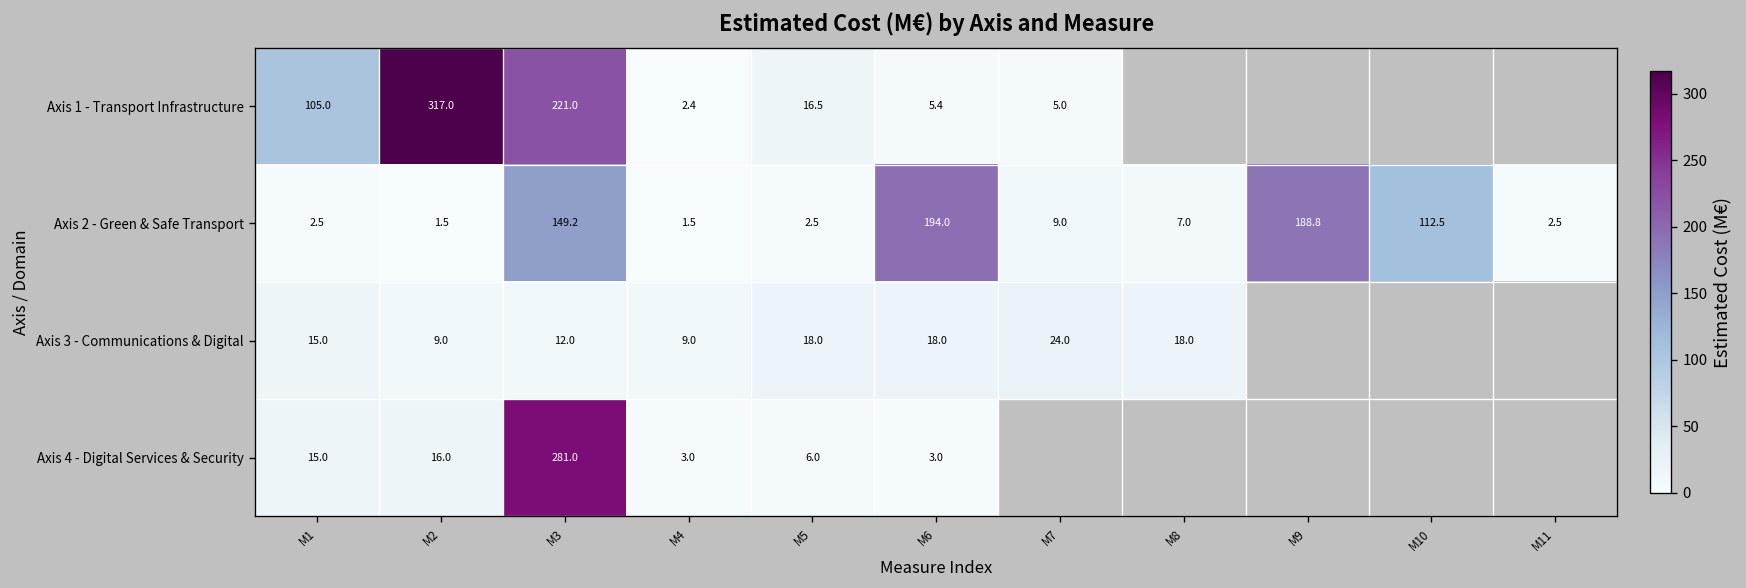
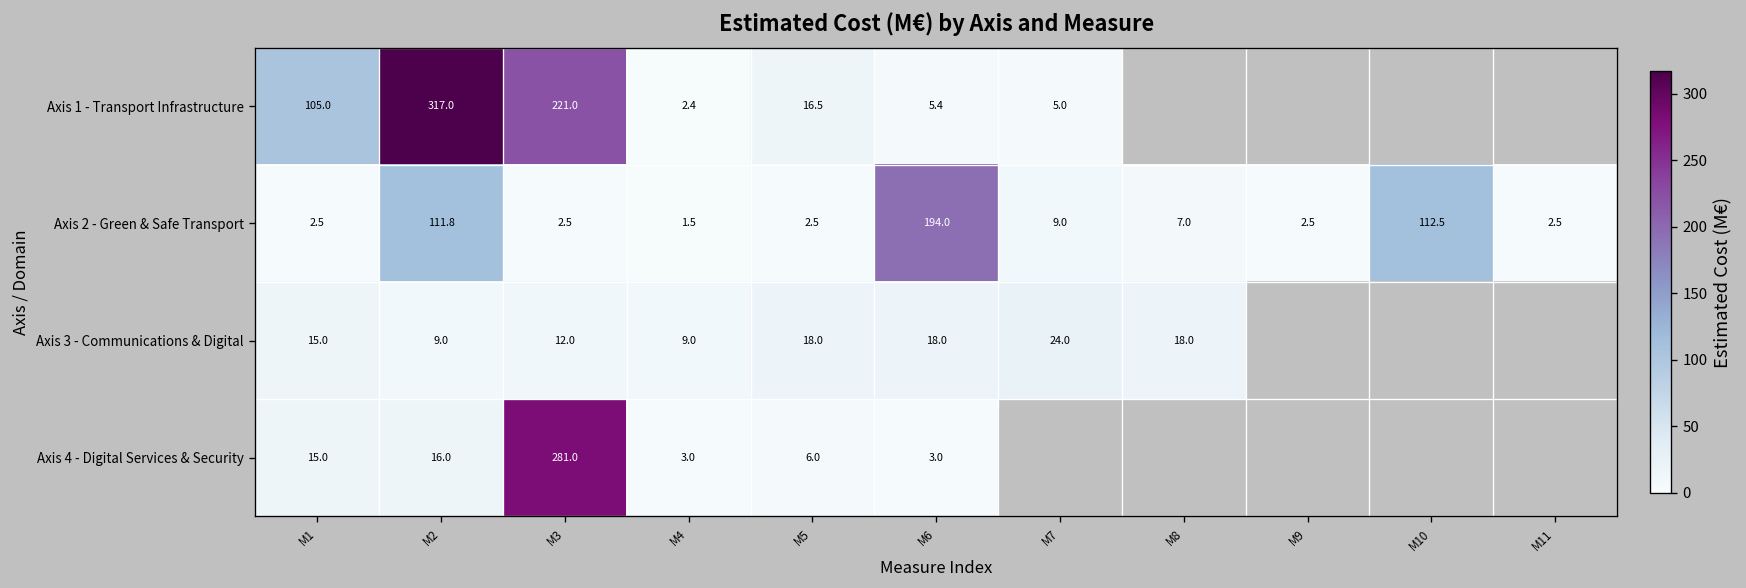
Axis 2 - Green & Safe Transport, M2: 1.5 -> 111.8
Axis 2 - Green & Safe Transport, M3: 149.2 -> 2.5
Axis 2 - Green & Safe Transport, M9: 188.8 -> 2.5
